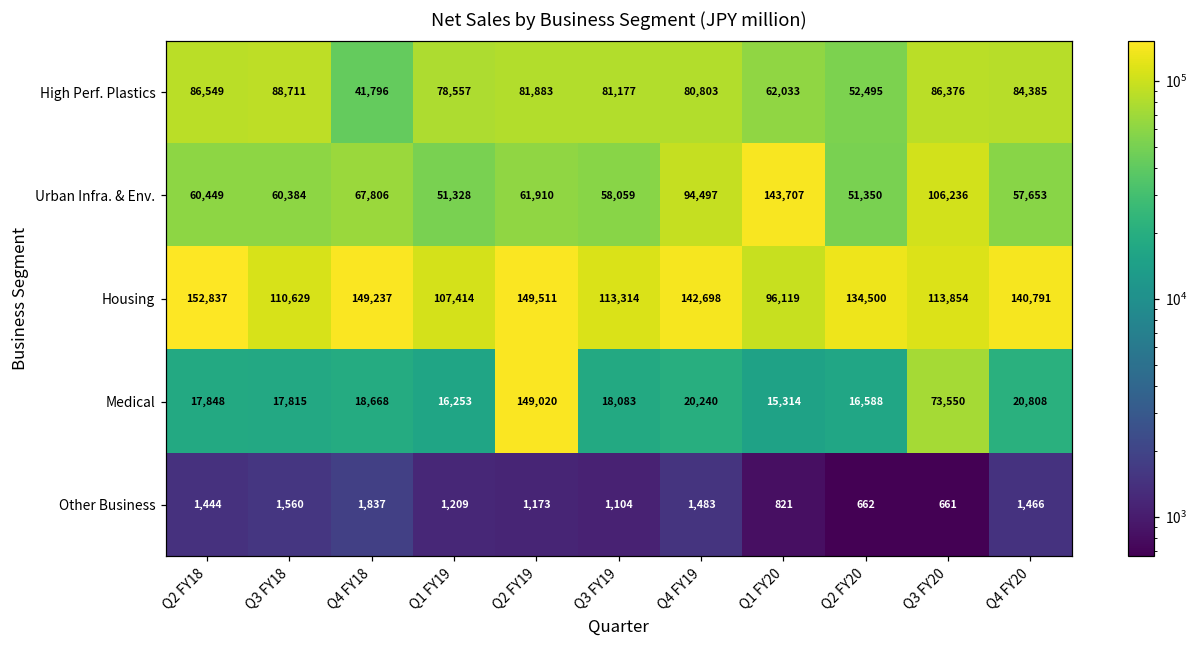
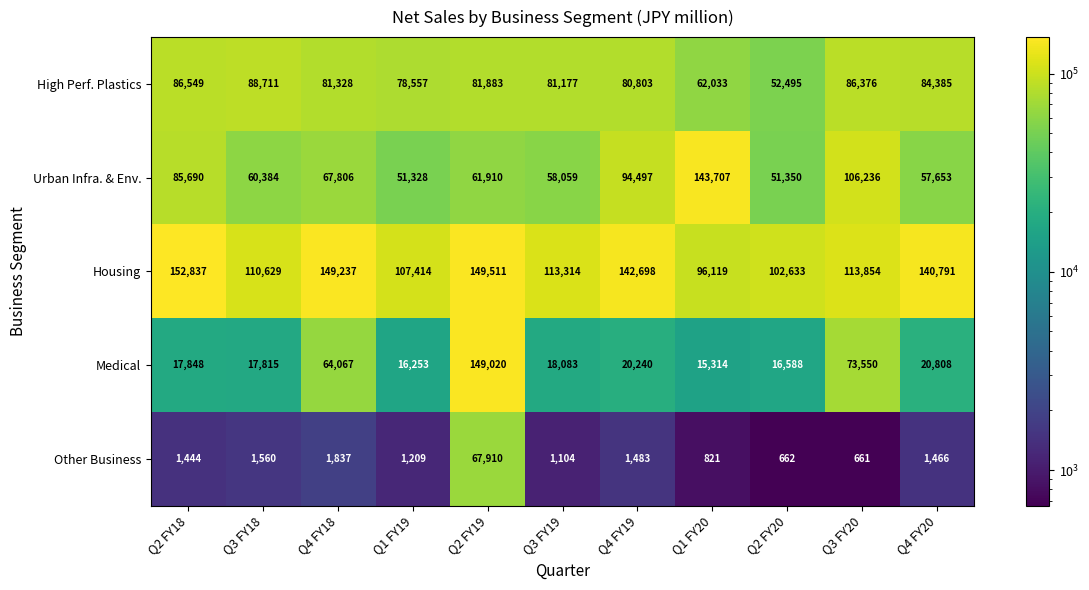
High Perf. Plastics, Q4 FY18: 41,796 -> 81,328
Urban Infra. & Env., Q2 FY18: 60,449 -> 85,690
Housing, Q2 FY20: 134,500 -> 102,633
Medical, Q4 FY18: 18,668 -> 64,067
Other Business, Q2 FY19: 1,173 -> 67,910
